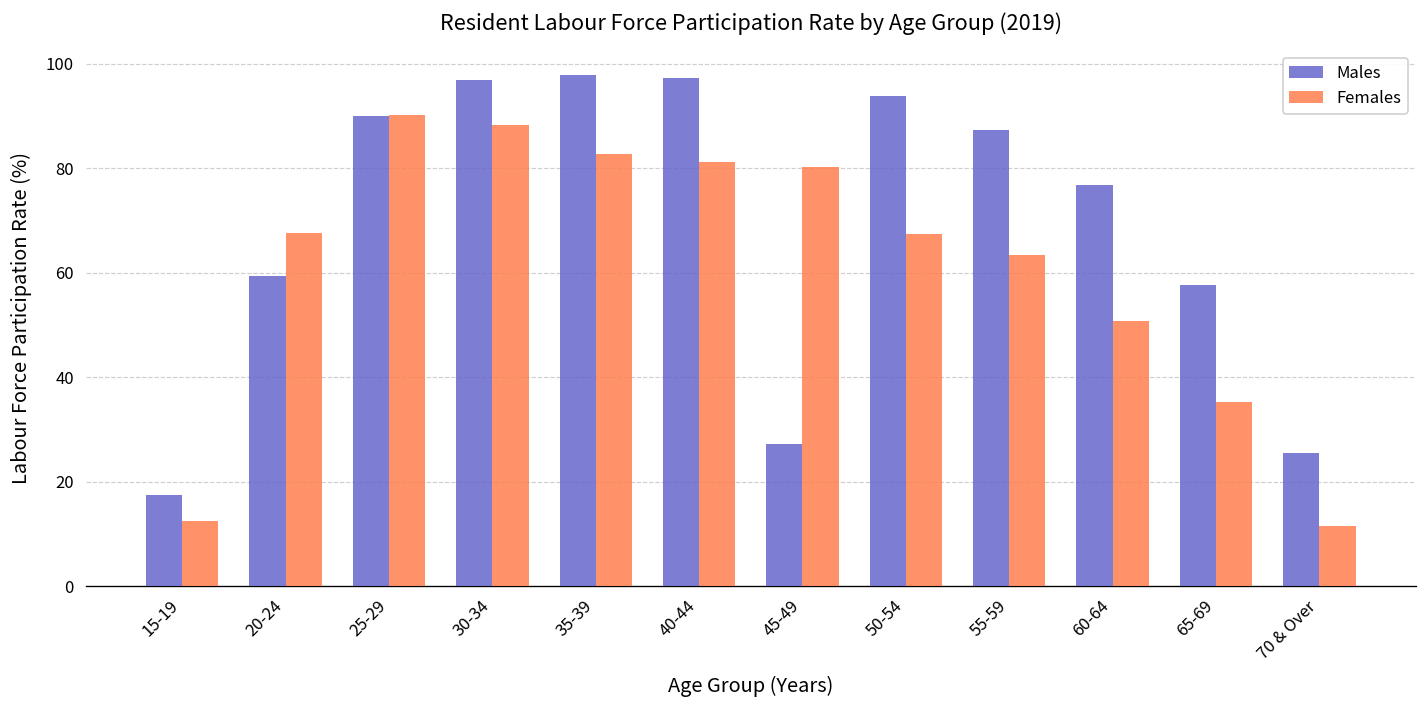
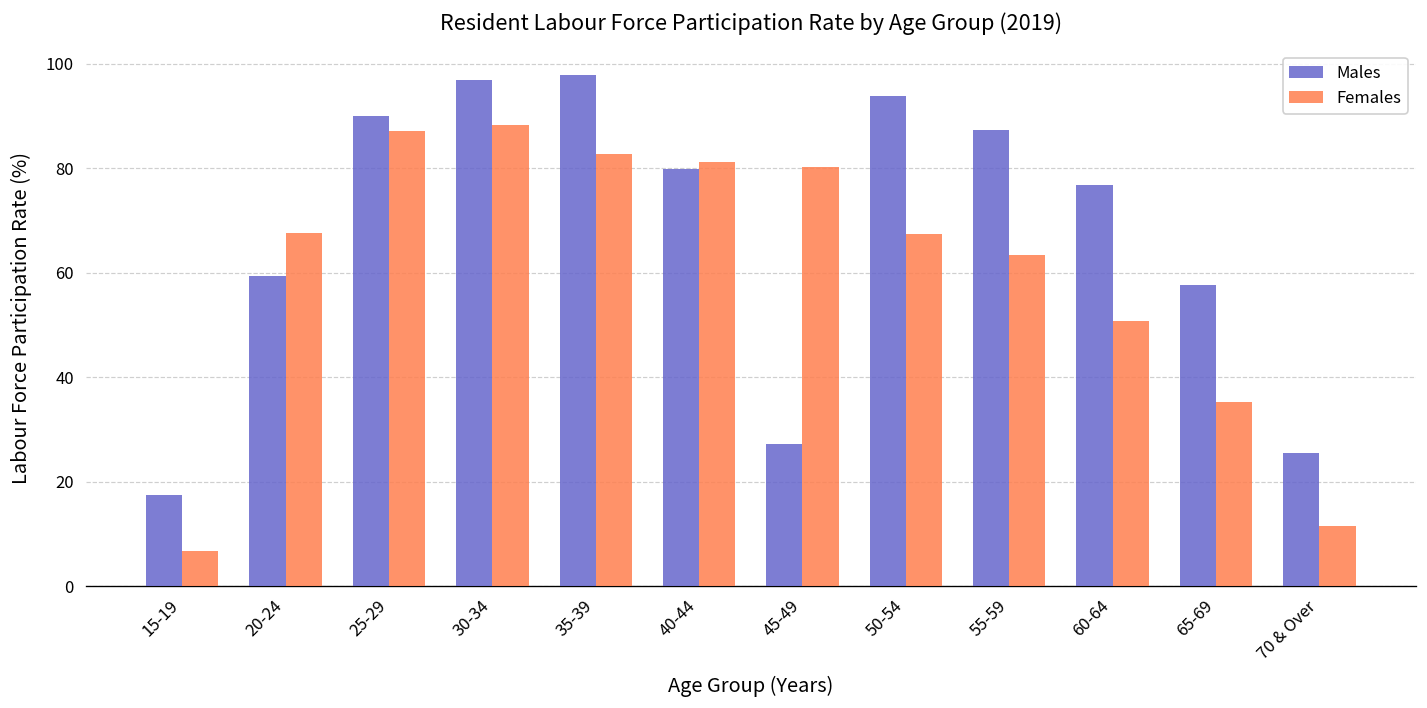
Females, 15-19: 12 -> 7
Females, 25-29: 90 -> 87
Males, 40-44: 97 -> 80
